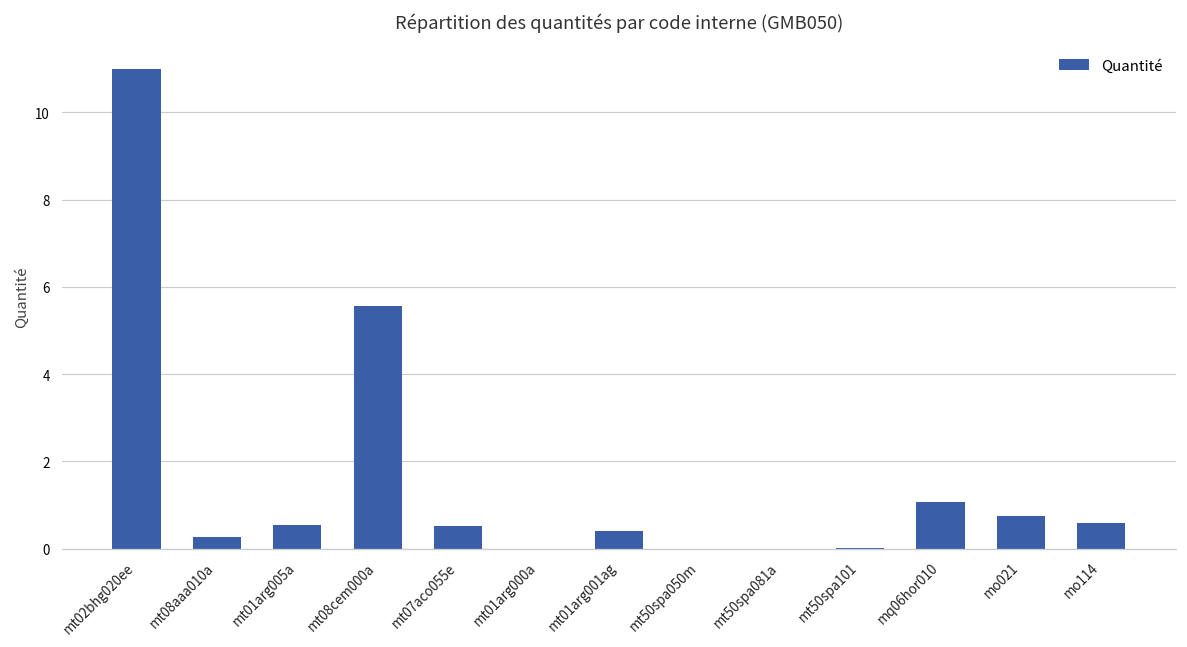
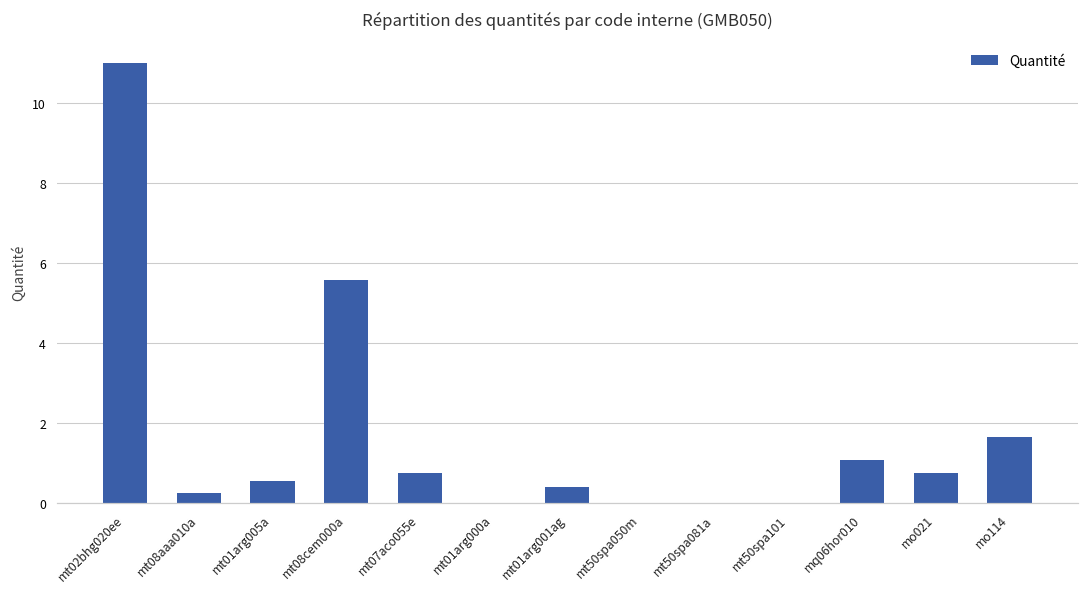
mt07aco055e: 0.5 -> 0.8
mo114: 0.6 -> 1.7
